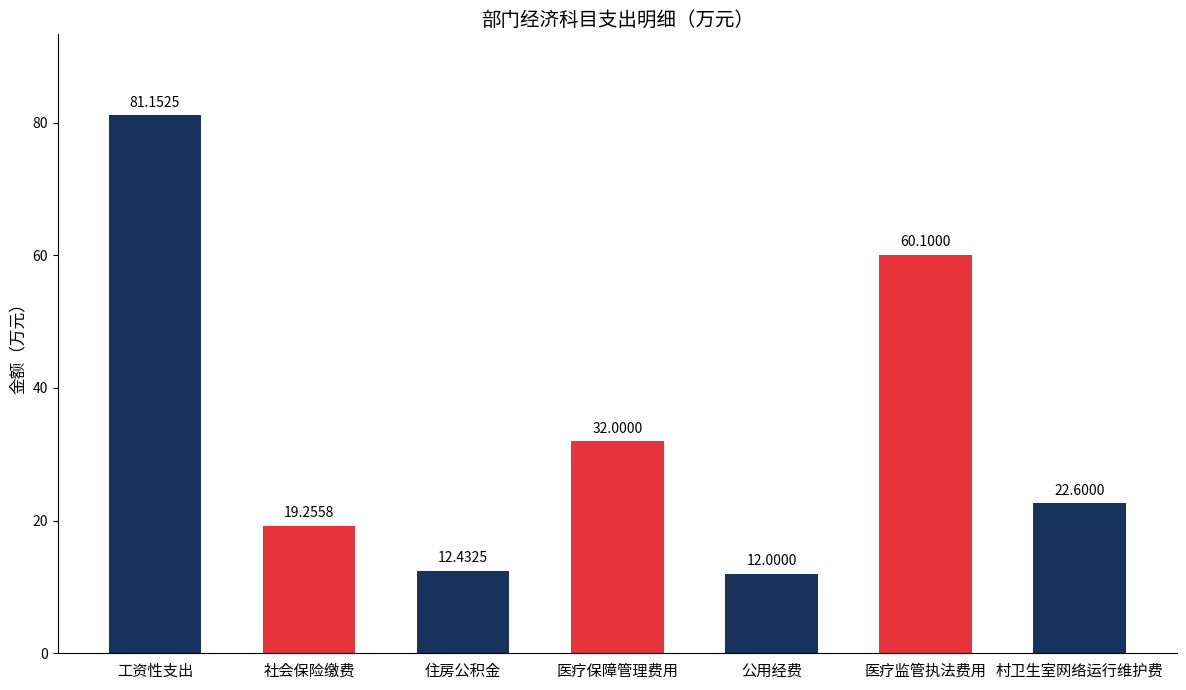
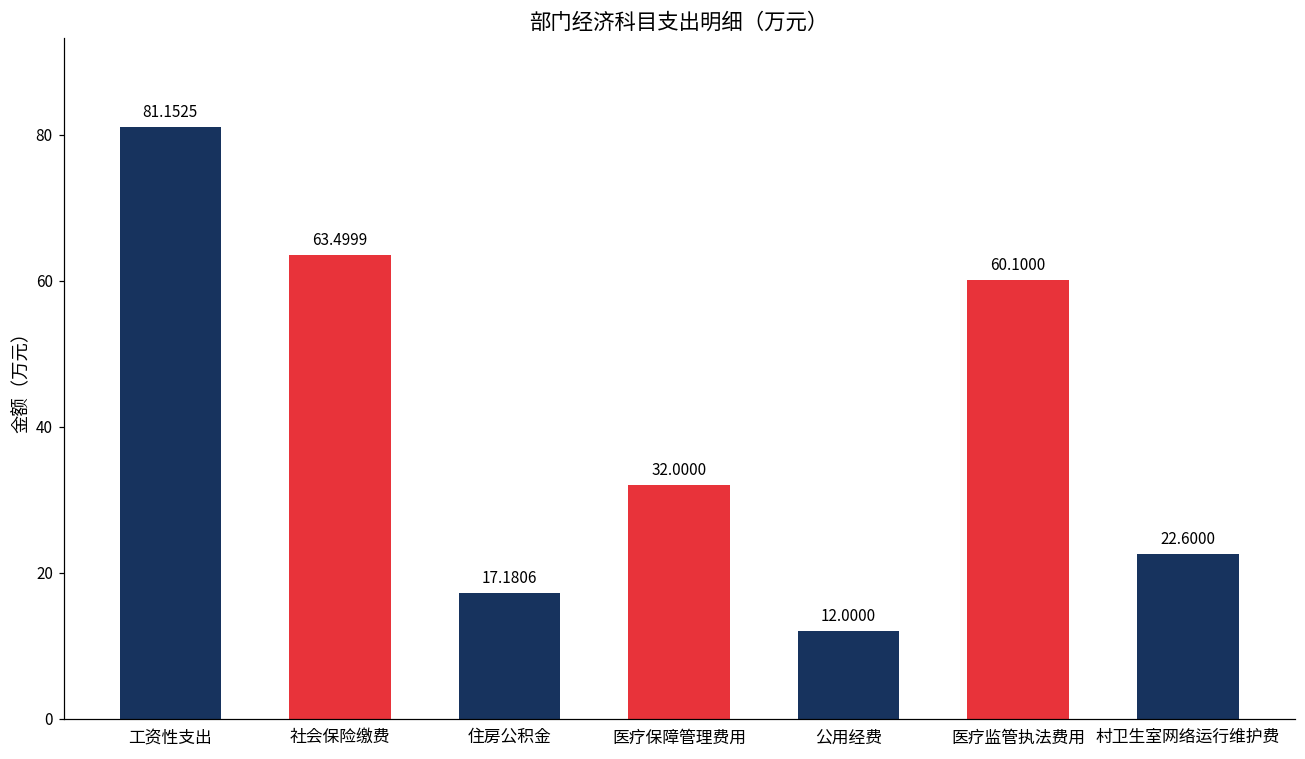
社会保险缴费: 19.2558 -> 63.4999
住房公积金: 12.4325 -> 17.1806
